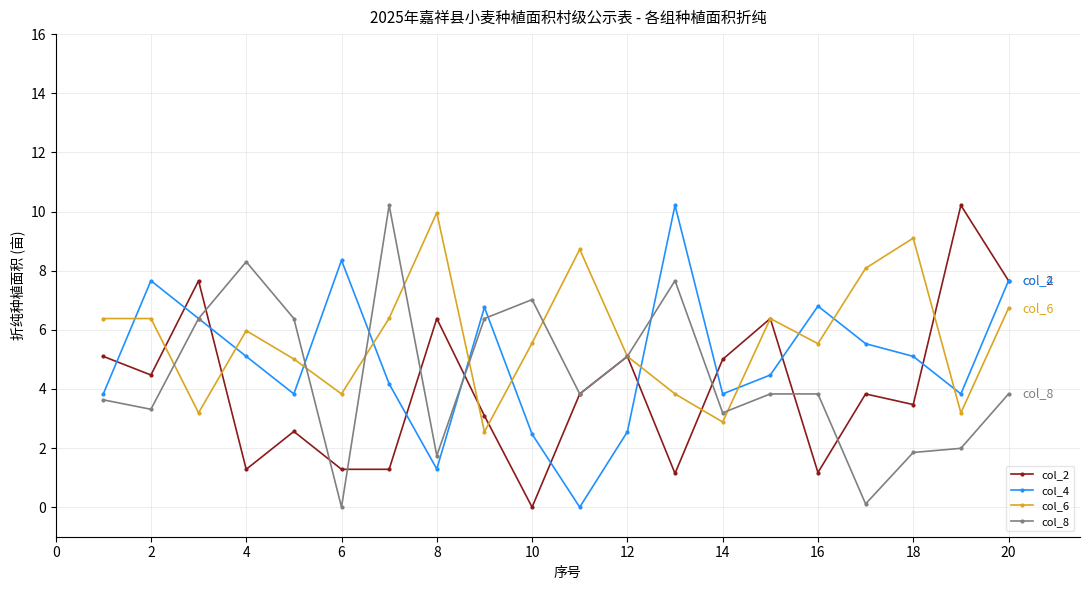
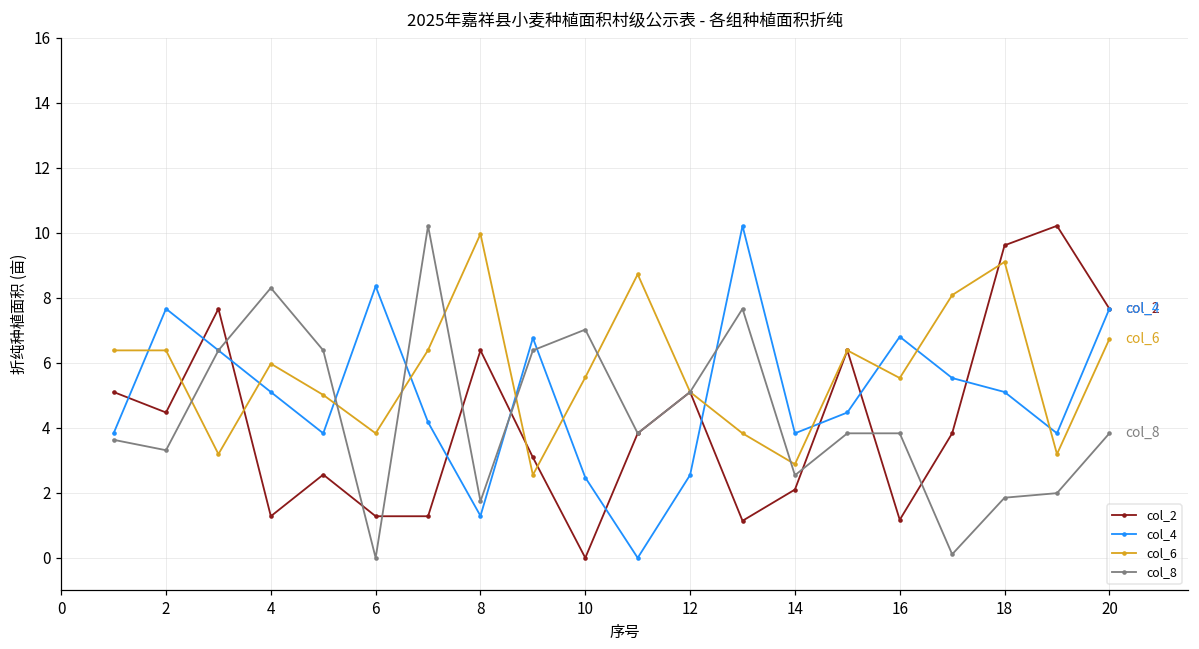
col_2, 14: 5.0 -> 2.1
col_8, 14: 3.2 -> 2.5
col_2, 18: 3.5 -> 9.6
